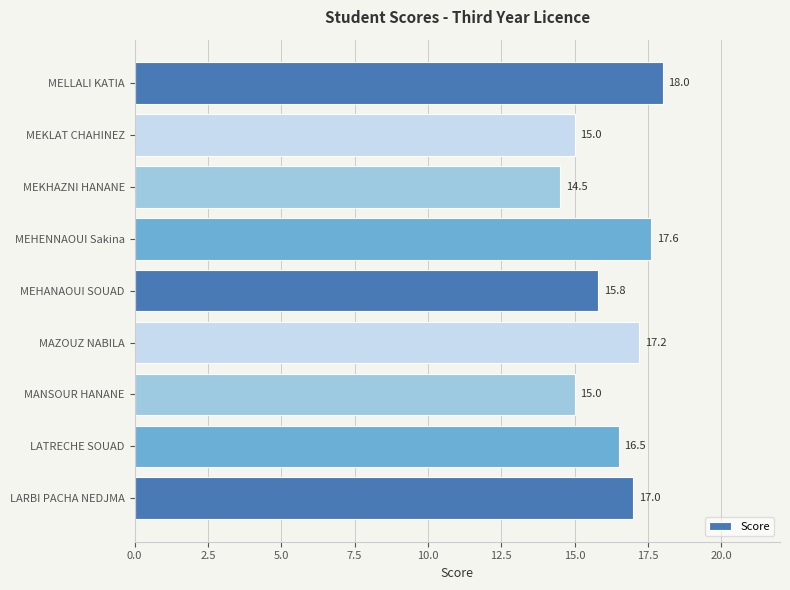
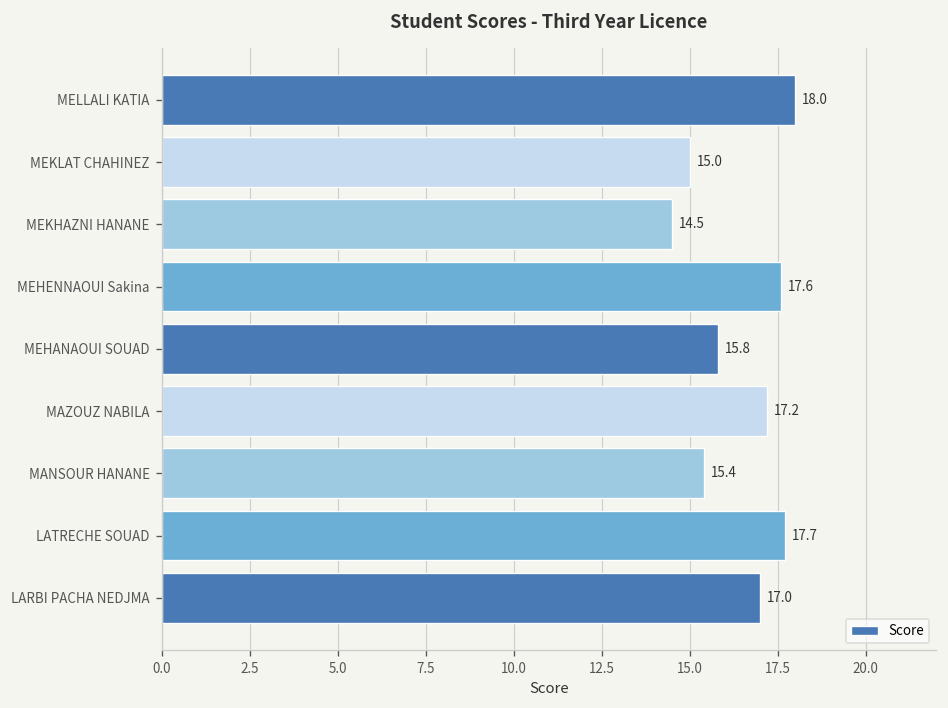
MANSOUR HANANE: 15.0 -> 15.4
LATRECHE SOUAD: 16.5 -> 17.7
